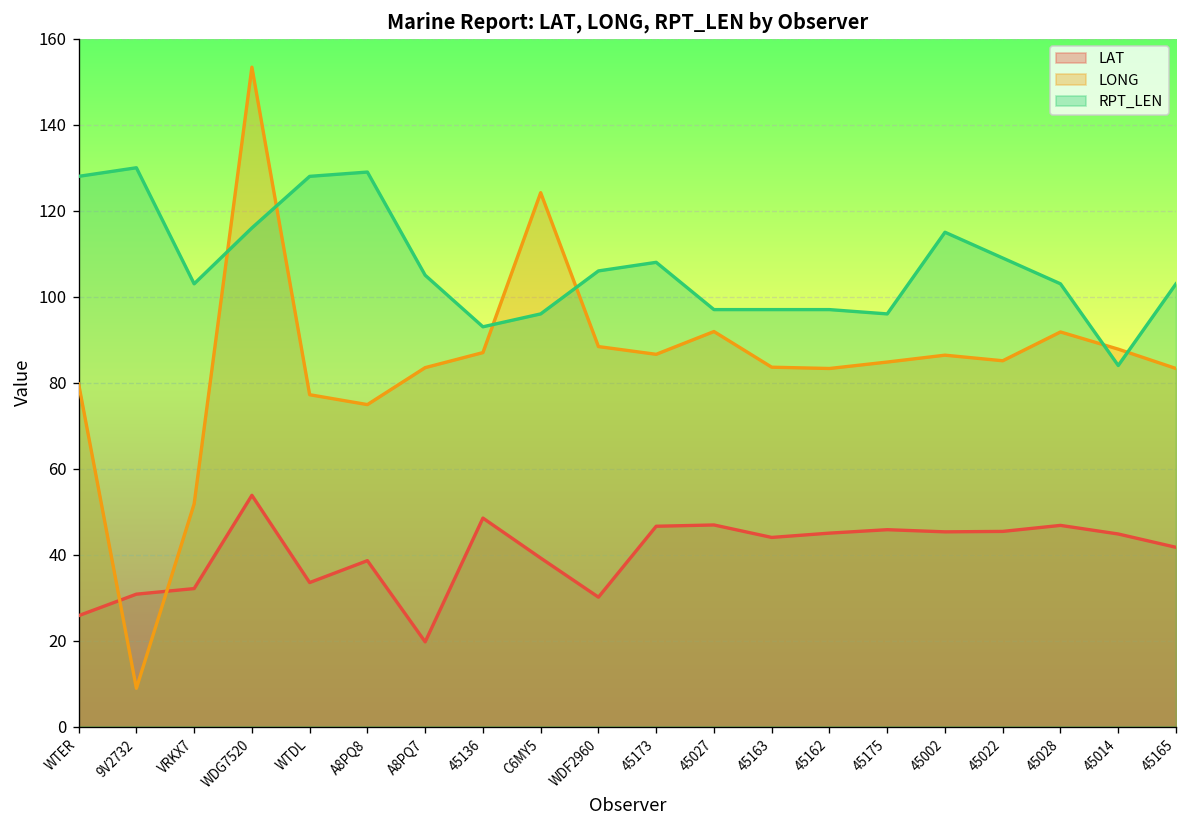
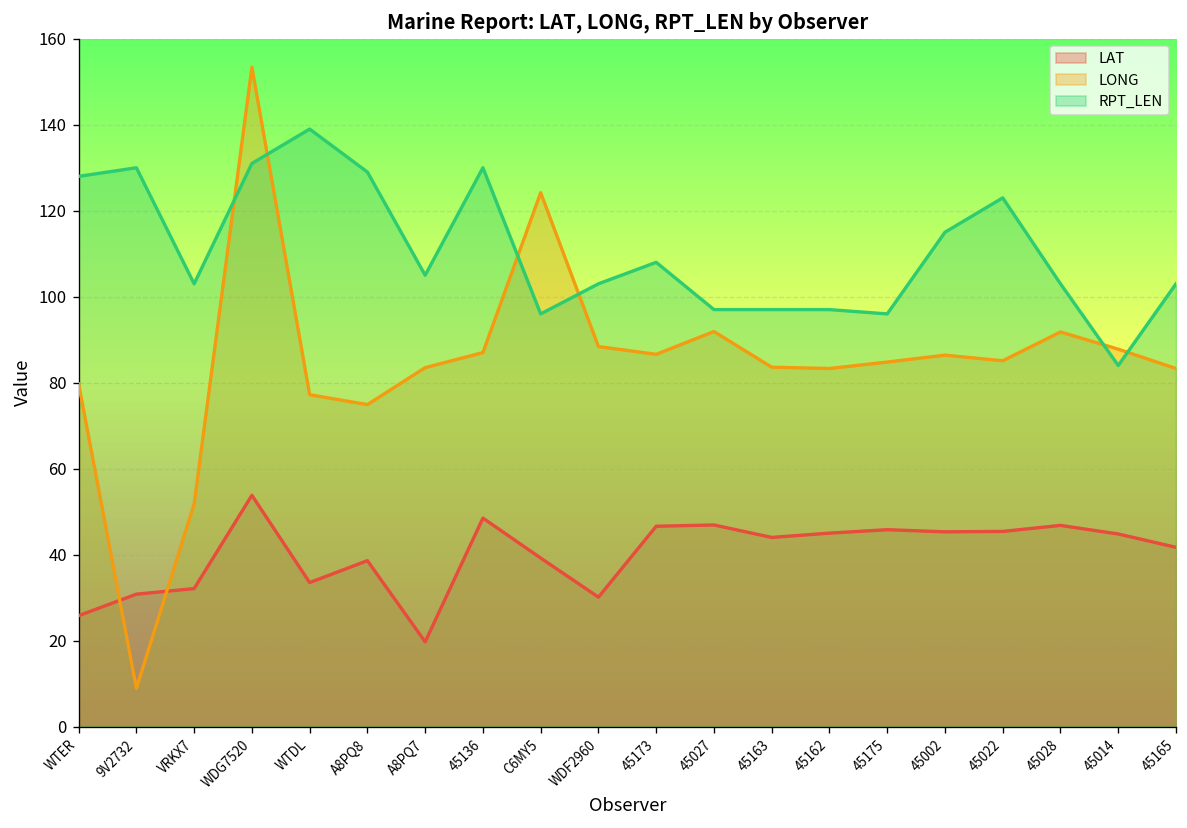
RPT_LEN, WDG7520: 116 -> 131
RPT_LEN, WTDL: 128 -> 139
RPT_LEN, 45136: 93 -> 130
RPT_LEN, WDF2960: 106 -> 103
RPT_LEN, 45022: 109 -> 123
